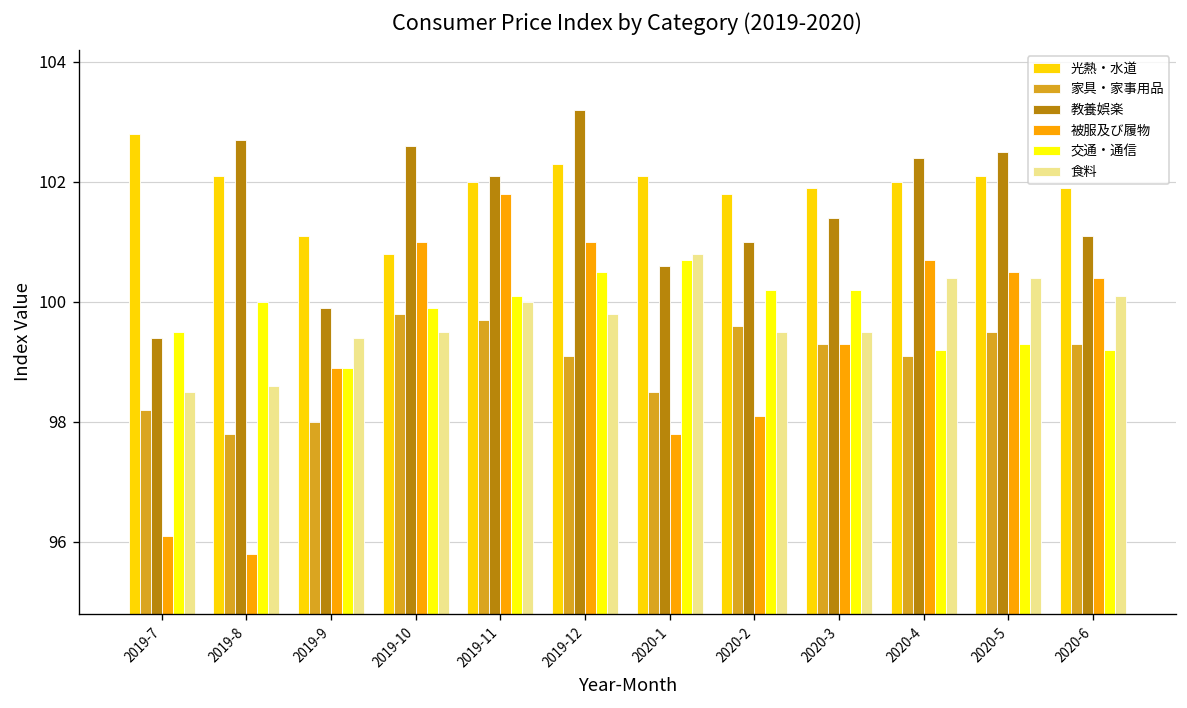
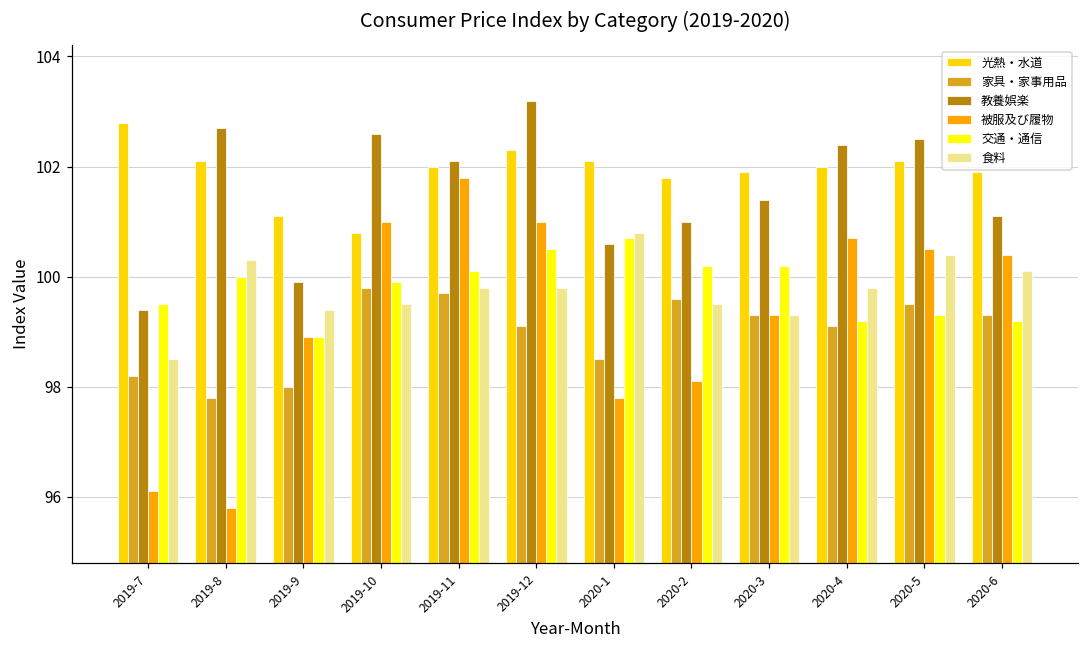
食料, 2019-8: 98.6 -> 100.3
食料, 2019-11: 100.0 -> 99.8
食料, 2020-3: 99.5 -> 99.3
食料, 2020-4: 100.4 -> 99.8
